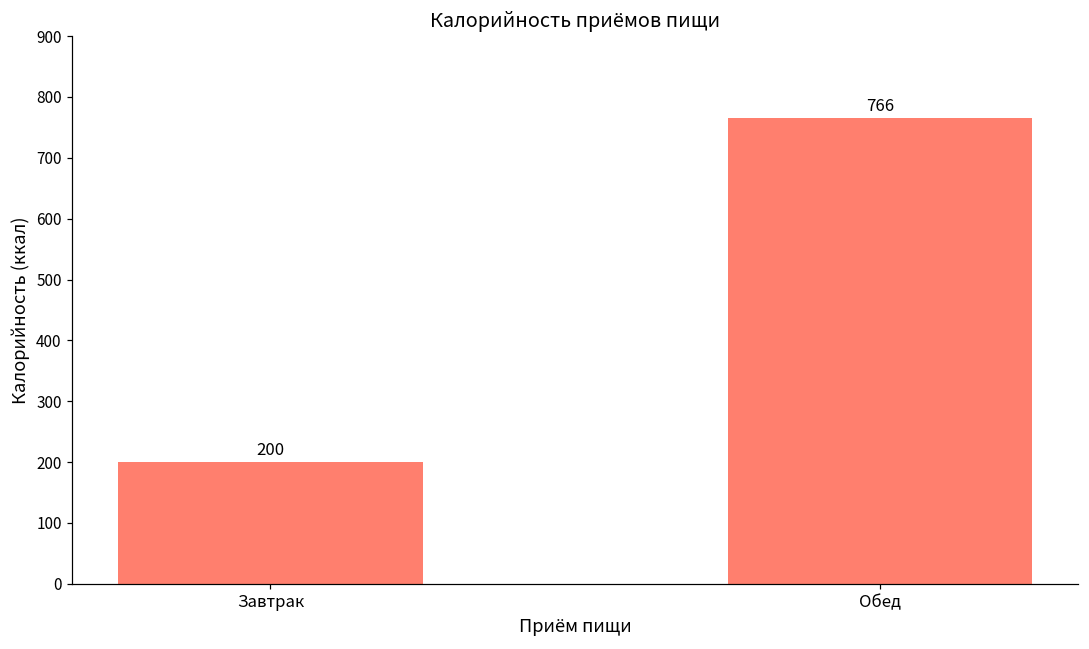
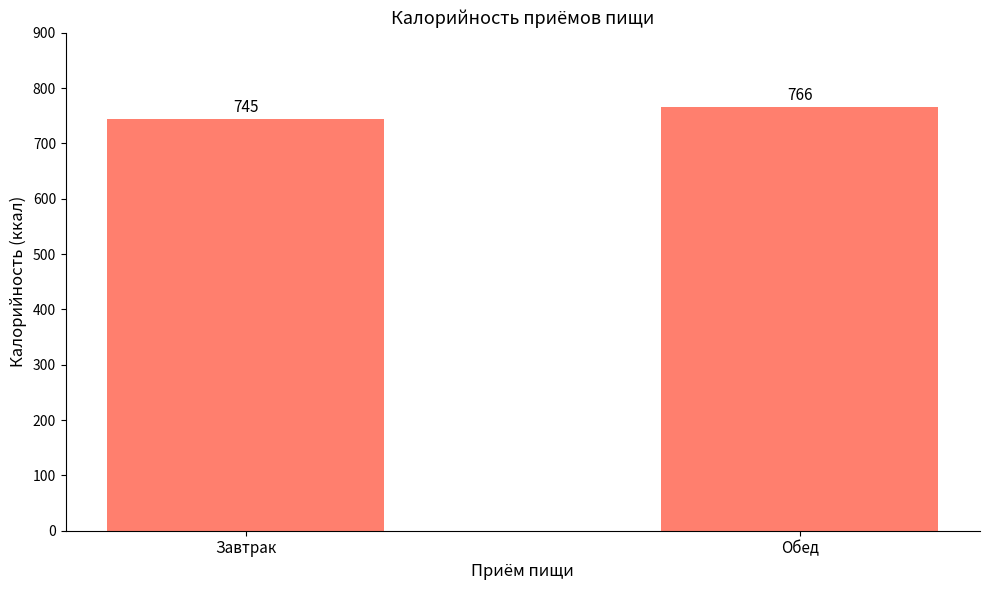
Завтрак: 200 -> 745
